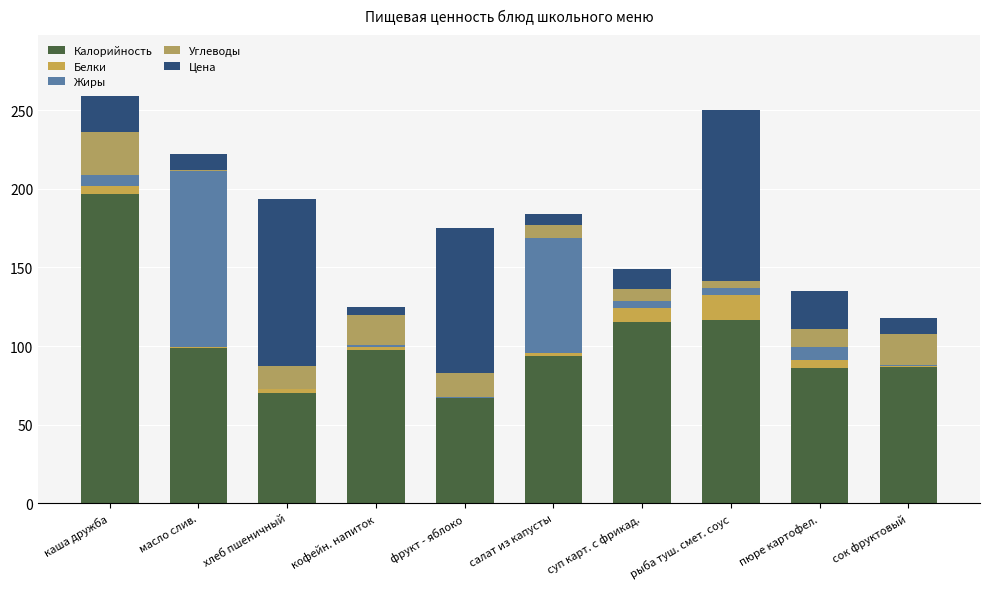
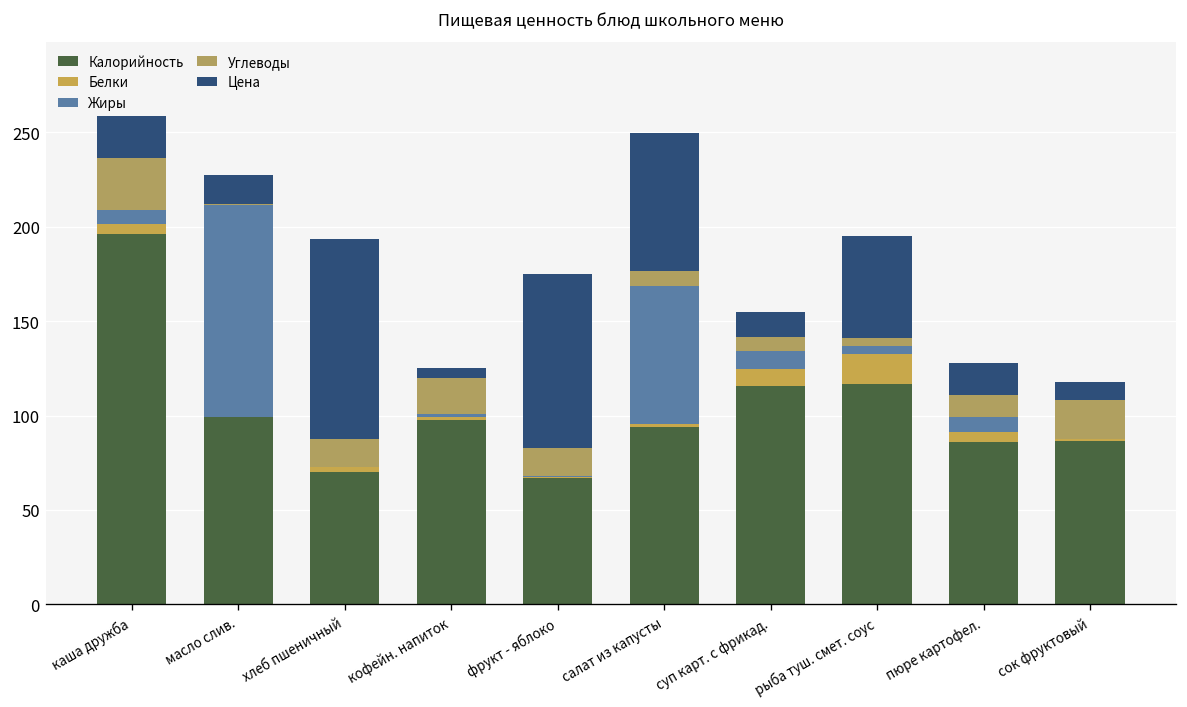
Цена, масло слив.: 10 -> 16
Цена, салат из капусты: 7 -> 73
Жиры, суп карт. с фрикад.: 4 -> 10
Цена, рыба туш. смет. соус: 109 -> 54
Цена, пюре картофел.: 24 -> 17
